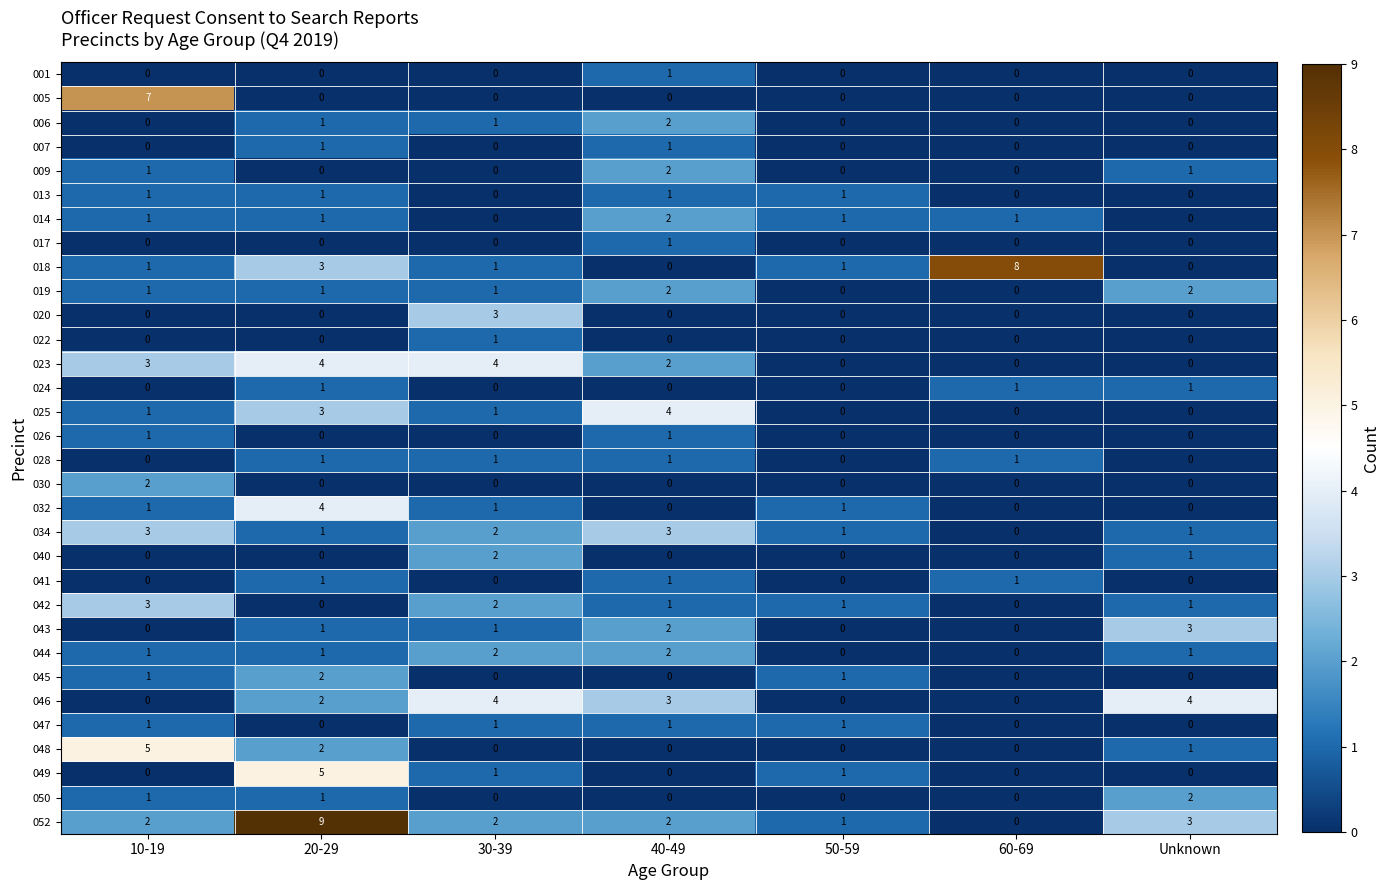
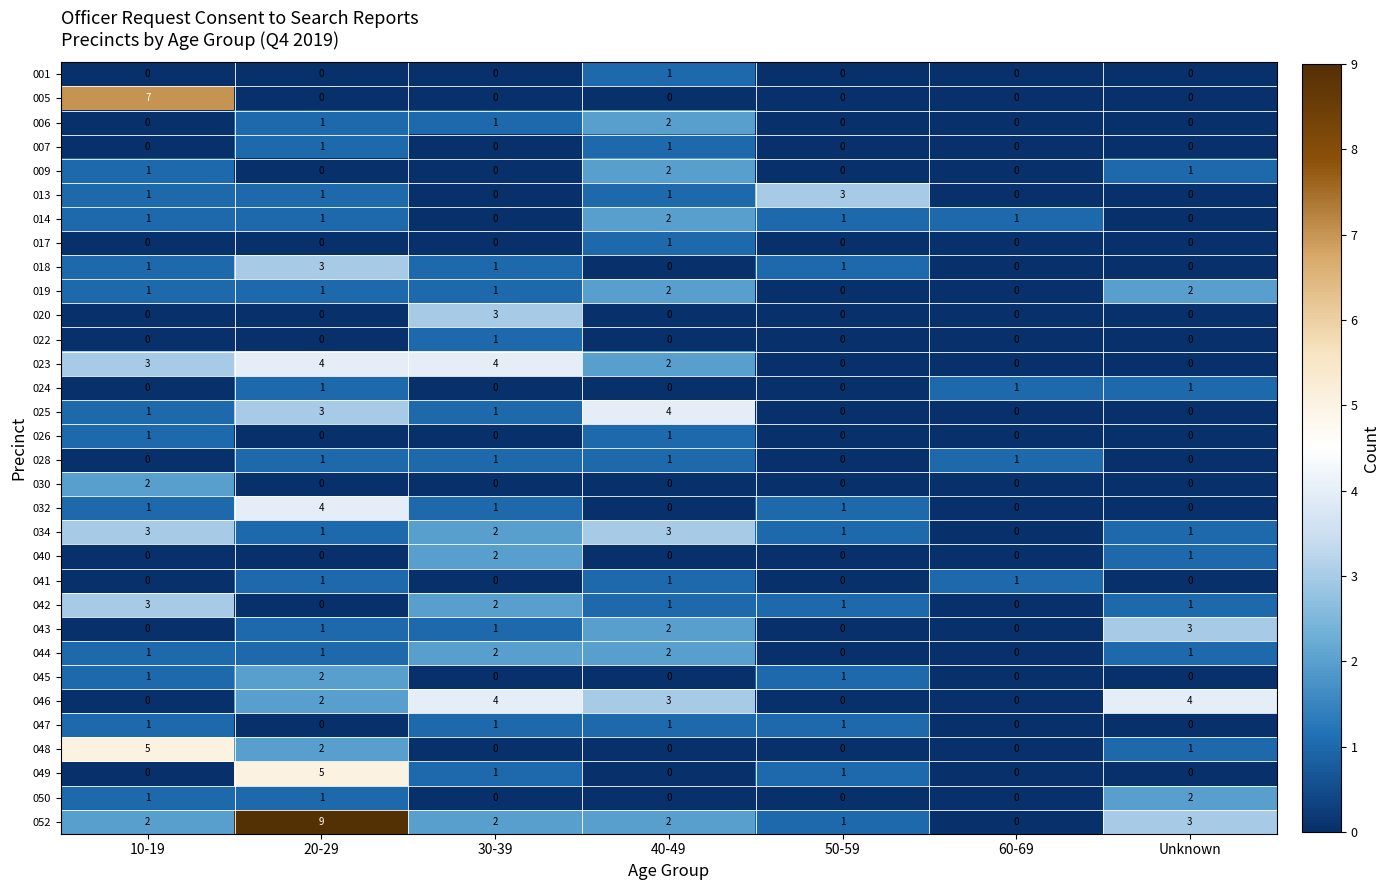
013, 50-59: 1 -> 3
018, 60-69: 8 -> 0
